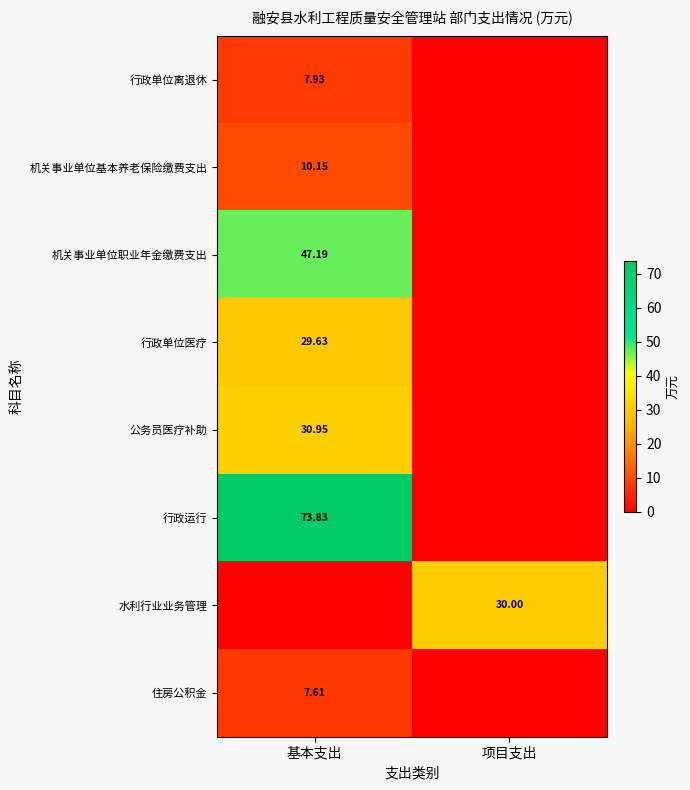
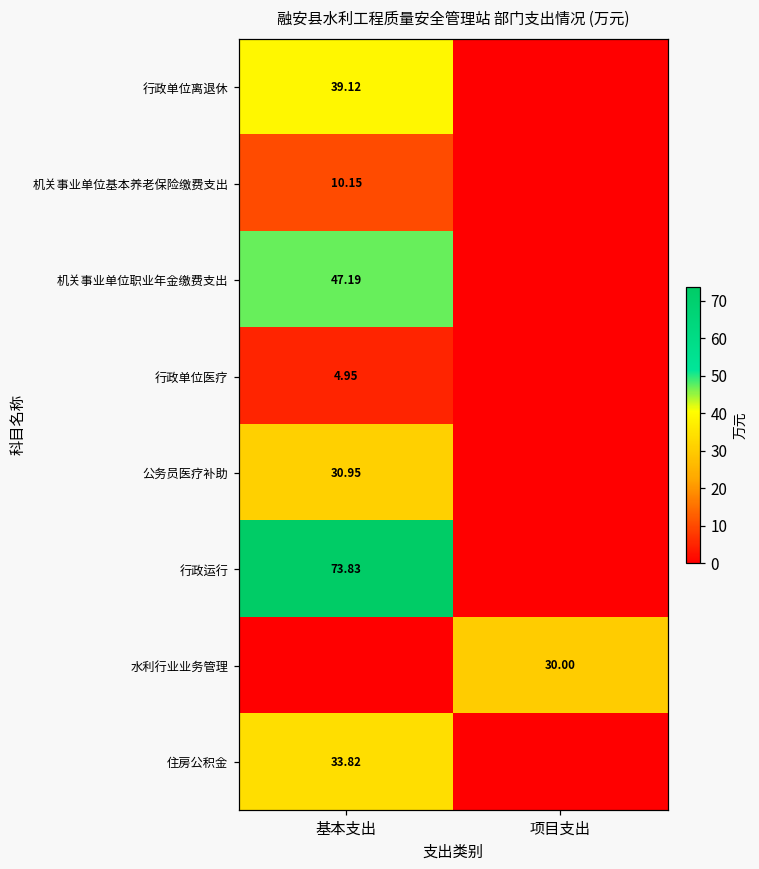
行政单位离退休, 基本支出: 7.93 -> 39.12
行政单位医疗, 基本支出: 29.63 -> 4.95
住房公积金, 基本支出: 7.61 -> 33.82
